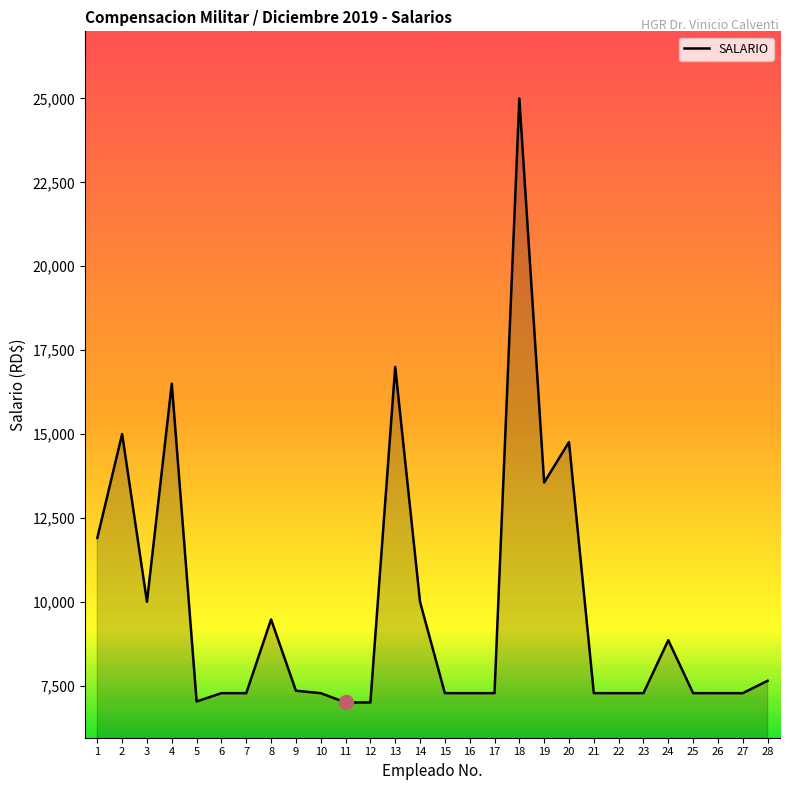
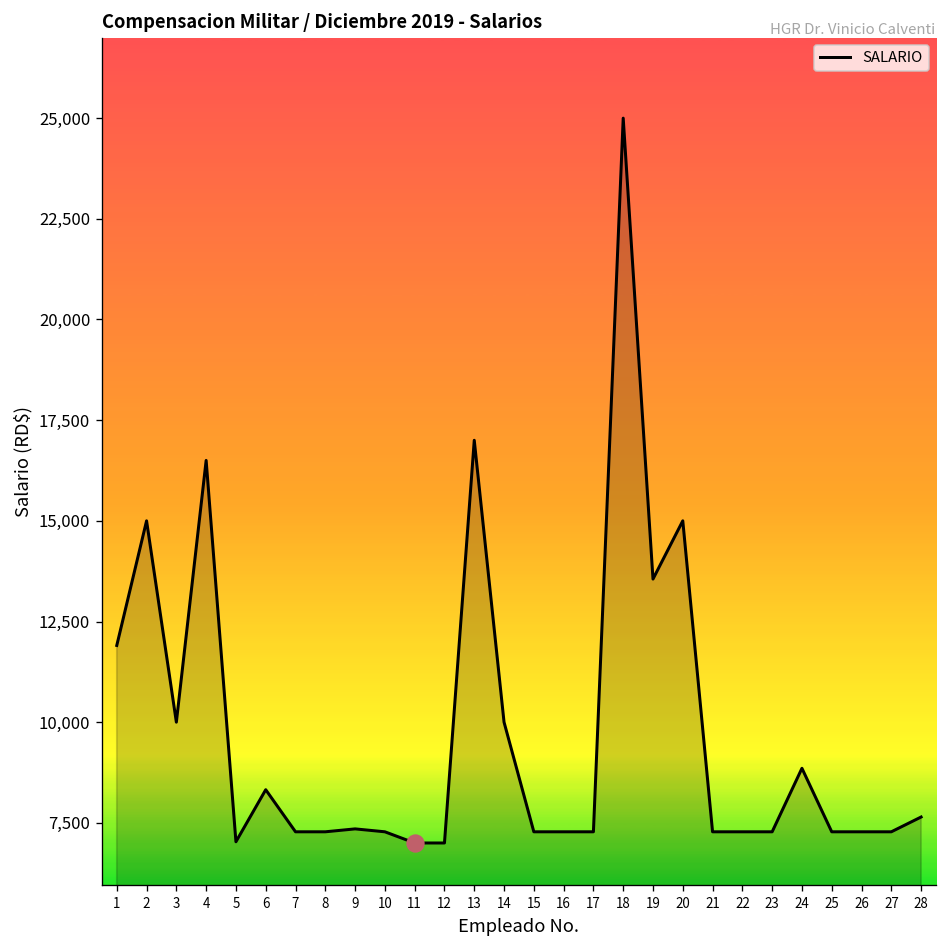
SALARIO, 6: 7,300 -> 8,300
SALARIO, 8: 9,500 -> 7,300
SALARIO, 20: 14,800 -> 15,000
